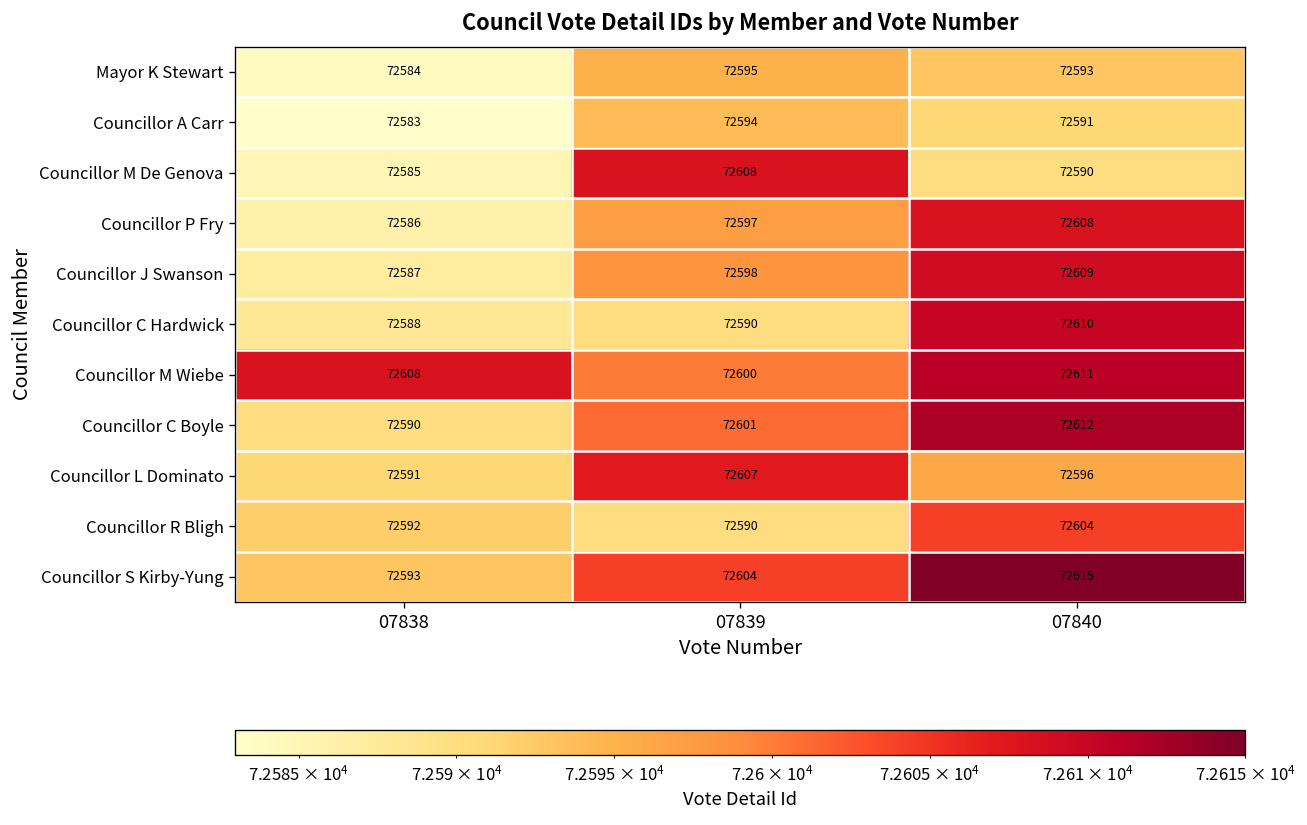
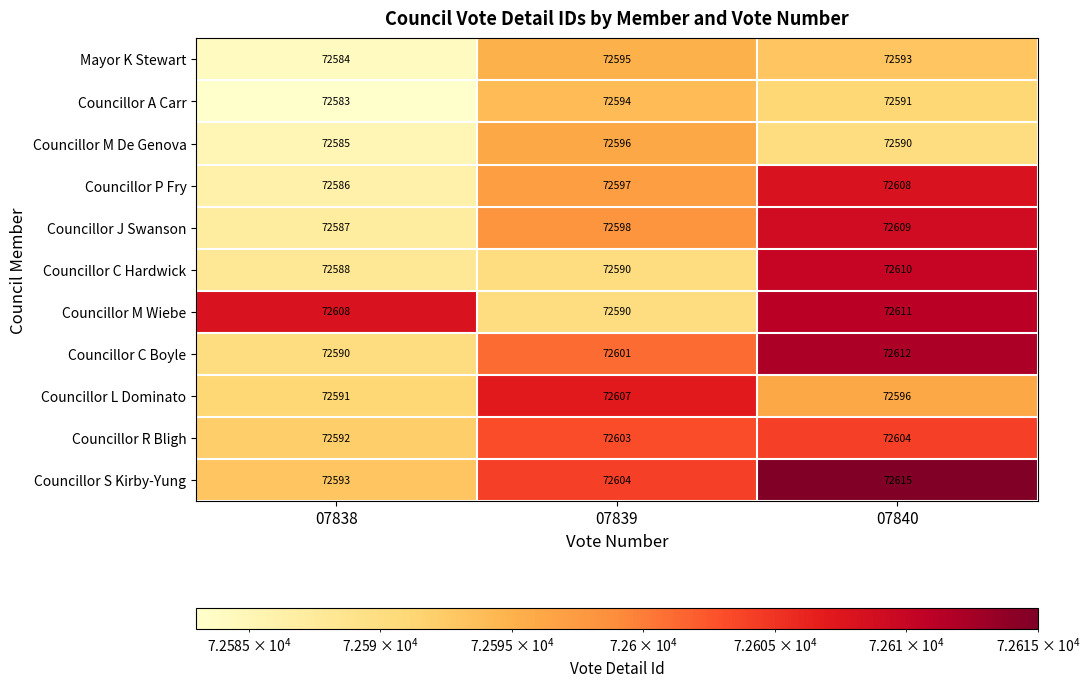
Councillor M De Genova, 07839: 72608 -> 72596
Councillor M Wiebe, 07839: 72600 -> 72590
Councillor R Bligh, 07839: 72590 -> 72603
